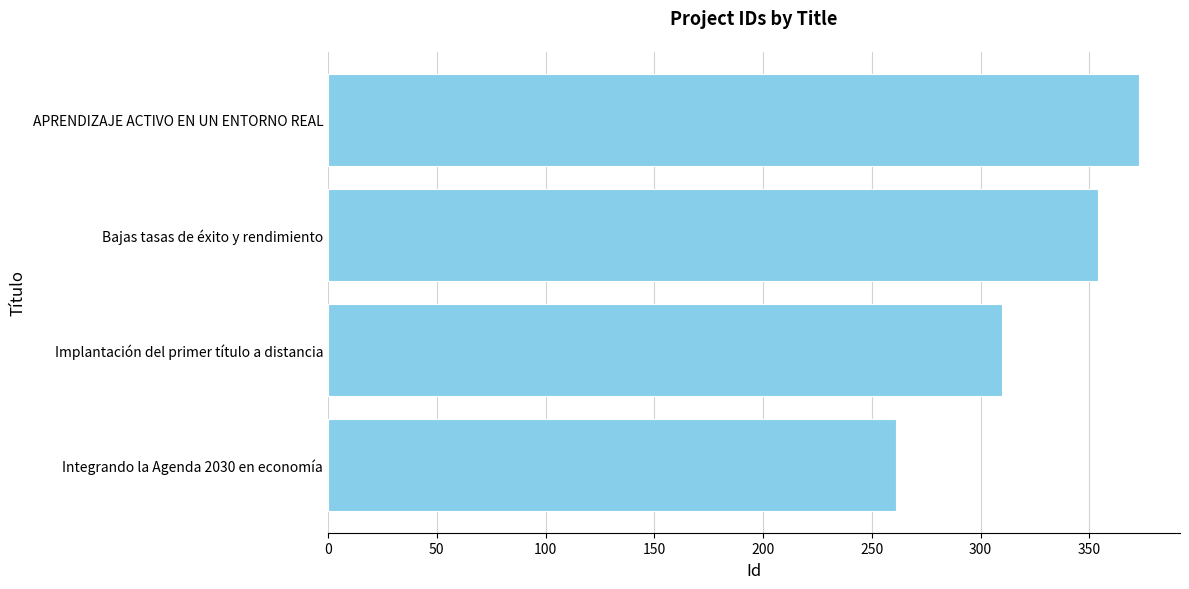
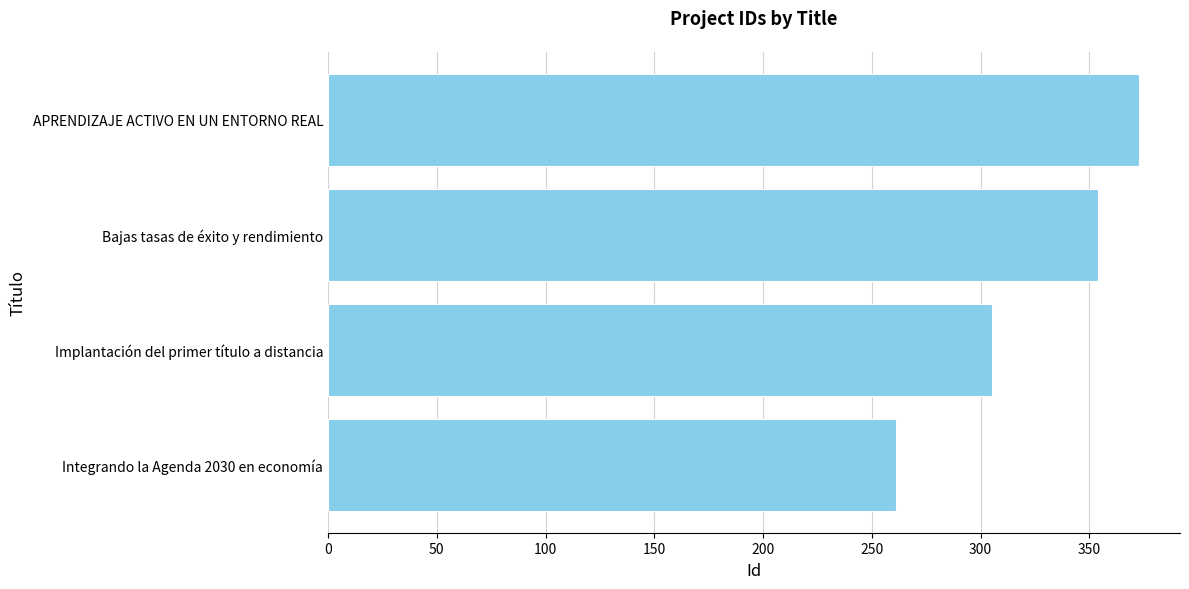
Implantación del primer título a distancia: 310 -> 305
